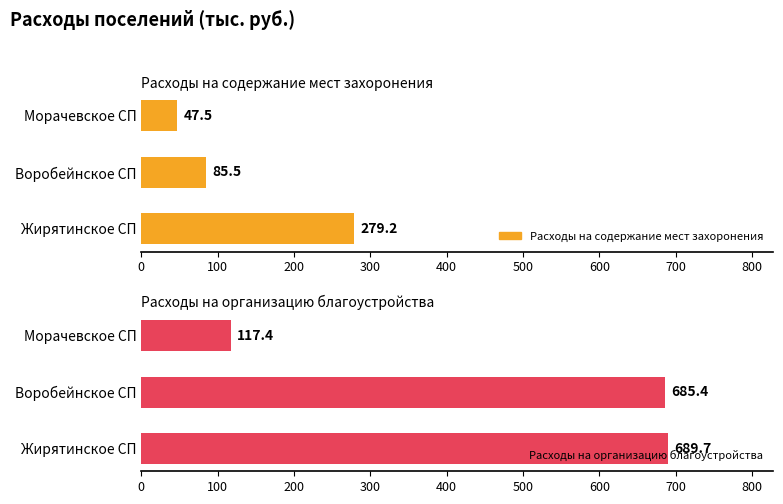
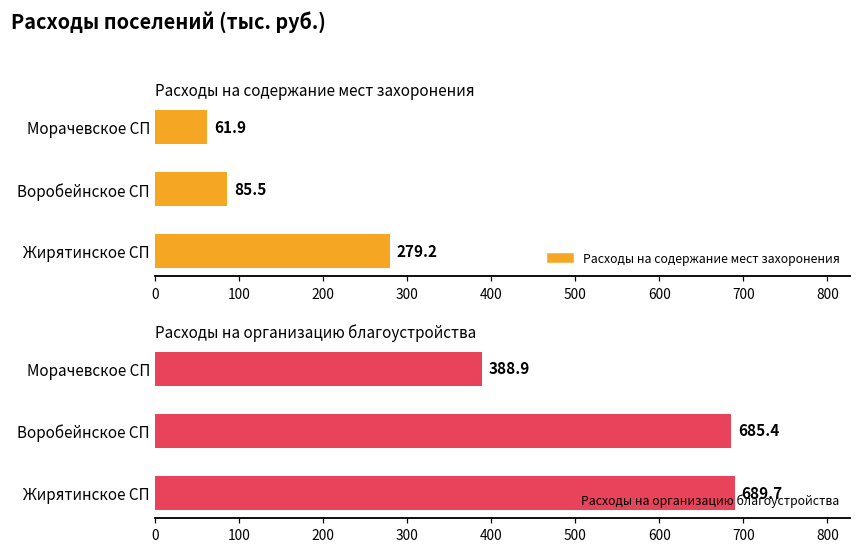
Расходы на содержание мест захоронения, Морачевское СП: 47.5 -> 61.9
Расходы на организацию благоустройства, Морачевское СП: 117.4 -> 388.9
